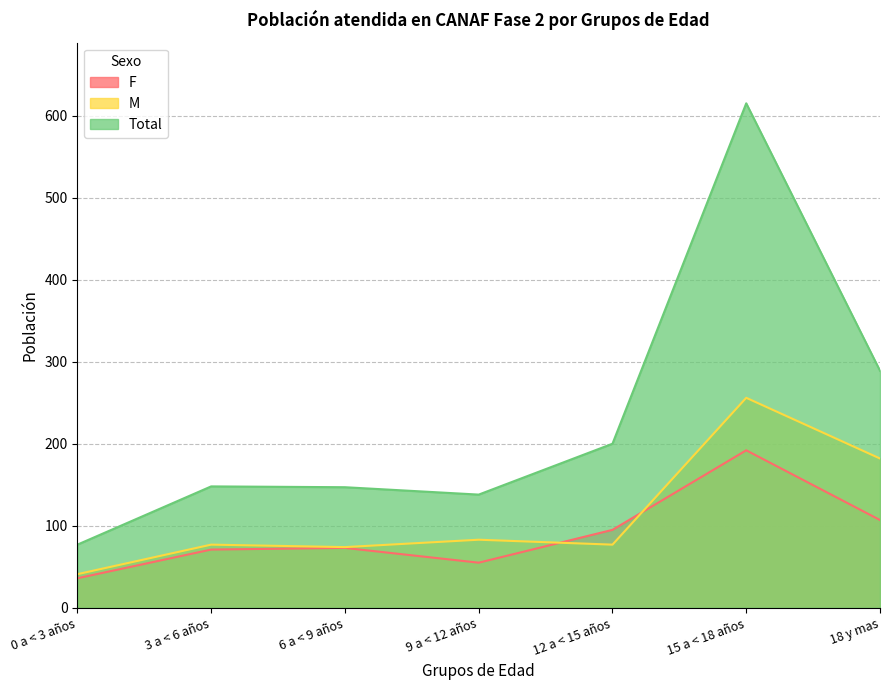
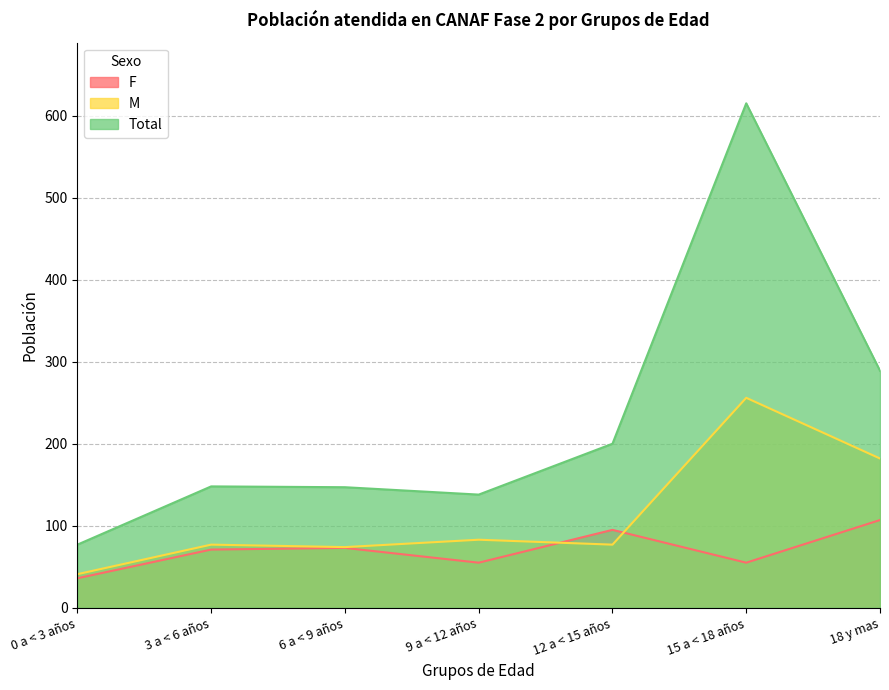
F, 15 a < 18 años: 190 -> 60
